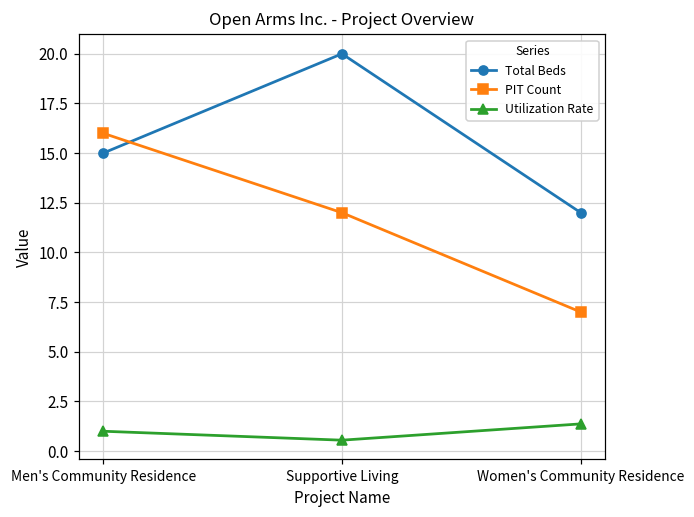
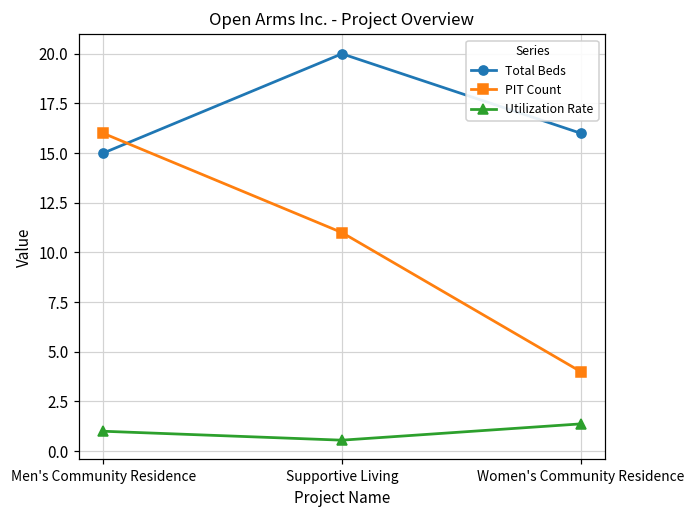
PIT Count, Supportive Living: 12 -> 11
Total Beds, Women's Community Residence: 12 -> 16
PIT Count, Women's Community Residence: 7 -> 4
